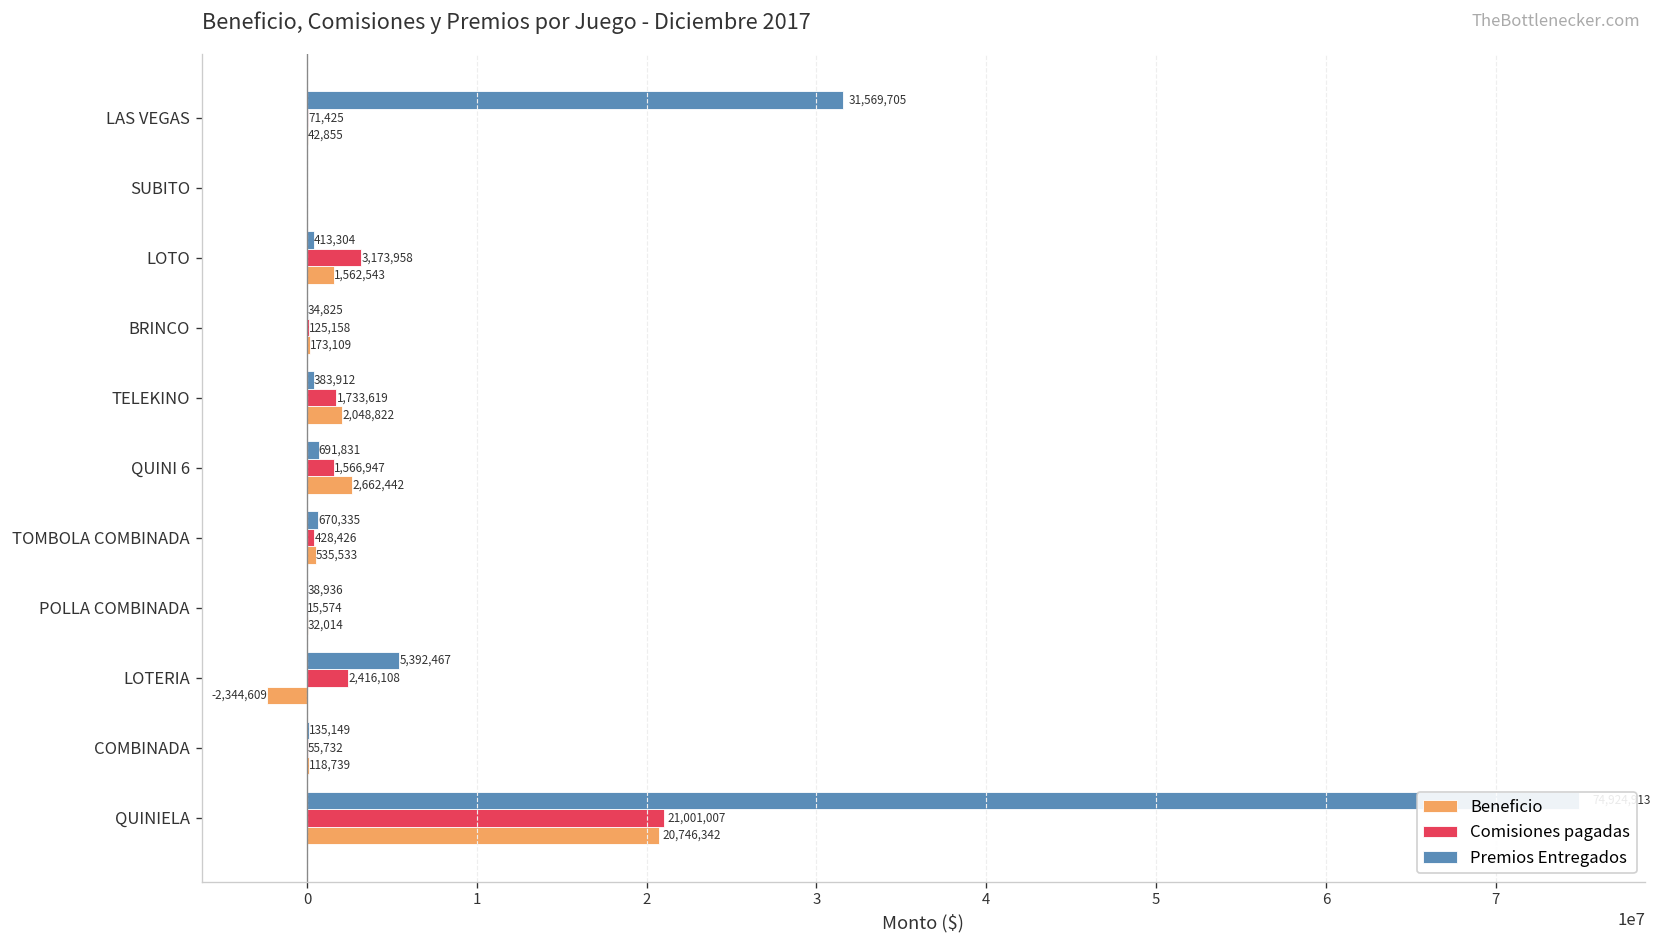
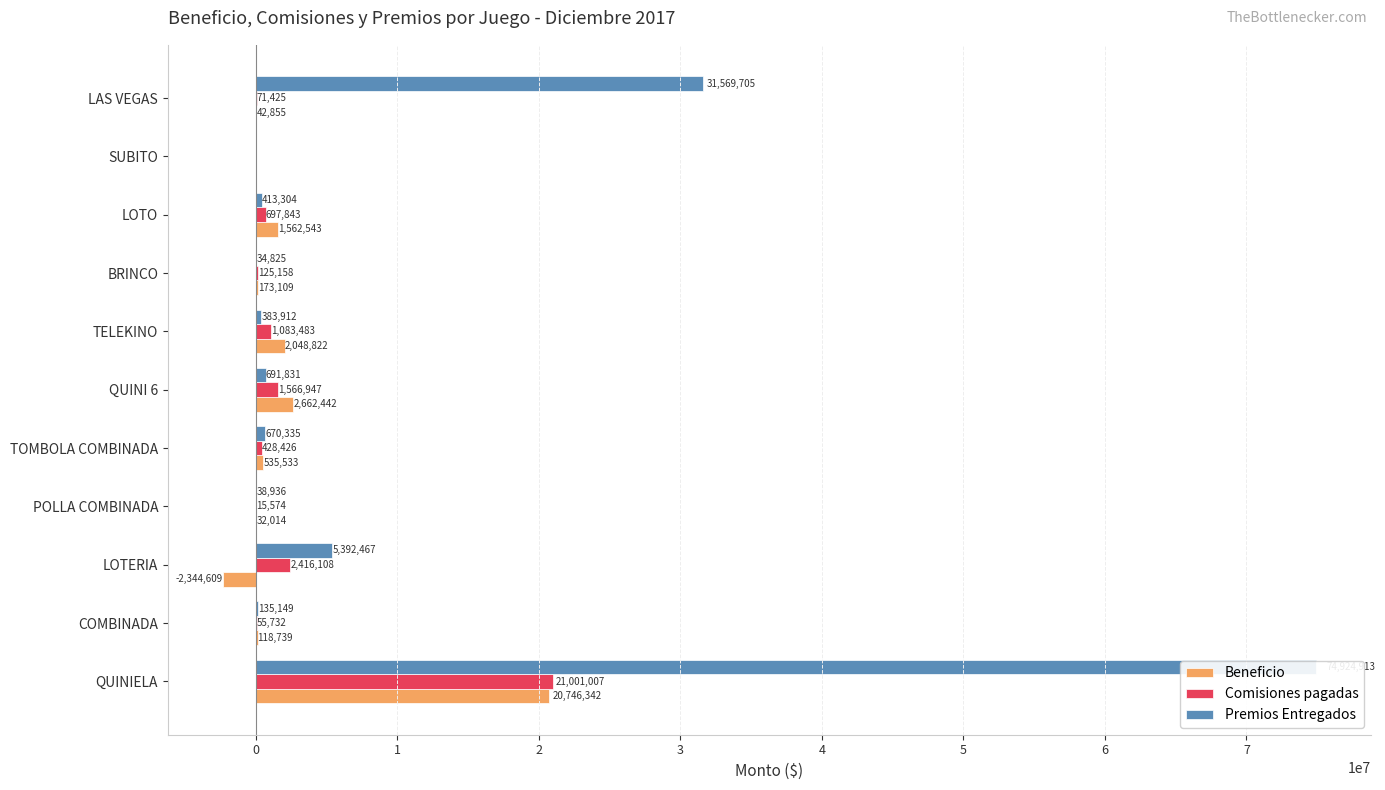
Comisiones pagadas, LOTO: 3,173,958 -> 697,843
Comisiones pagadas, TELEKINO: 1,733,619 -> 1,083,483
